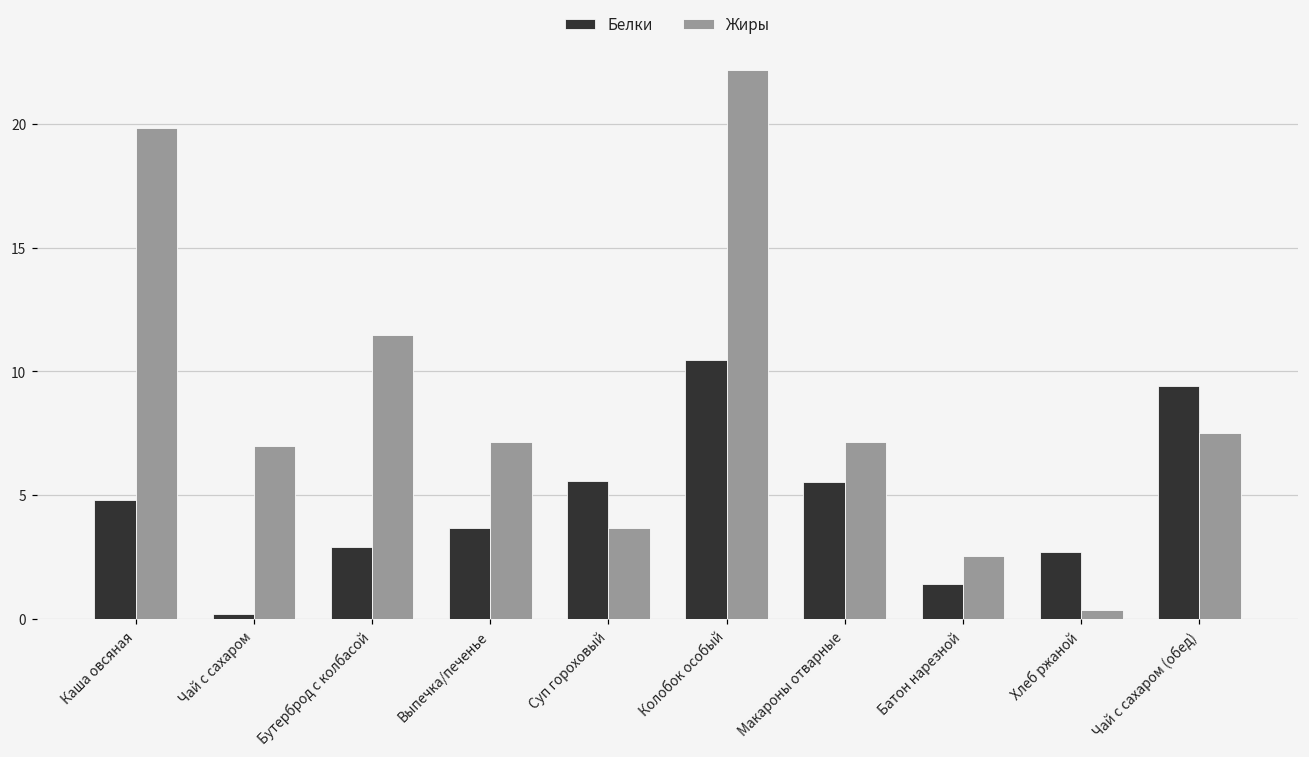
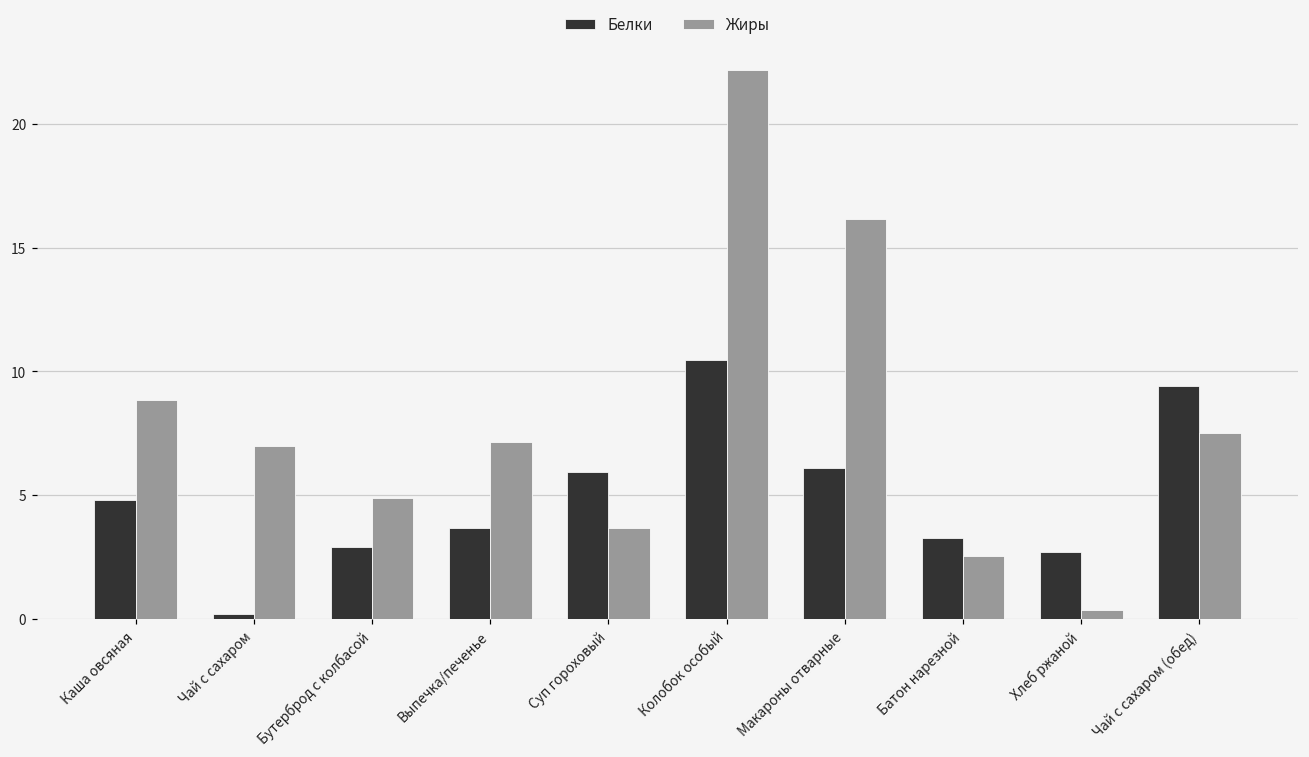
Жиры, Каша овсяная: 19.8 -> 8.8
Жиры, Бутерброд с колбасой: 11.5 -> 4.9
Белки, Суп гороховый: 5.6 -> 5.9
Белки, Макароны отварные: 5.5 -> 6.1
Жиры, Макароны отварные: 7.2 -> 16.2
Белки, Батон нарезной: 1.4 -> 3.3
